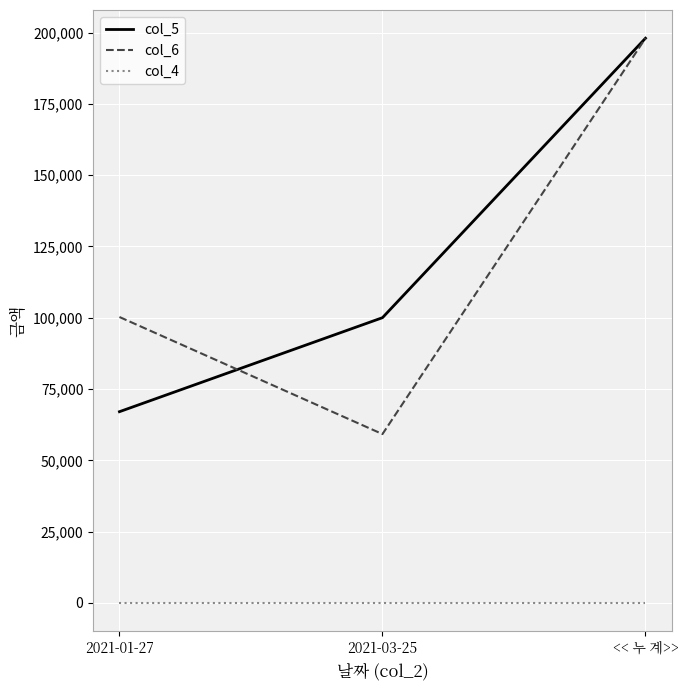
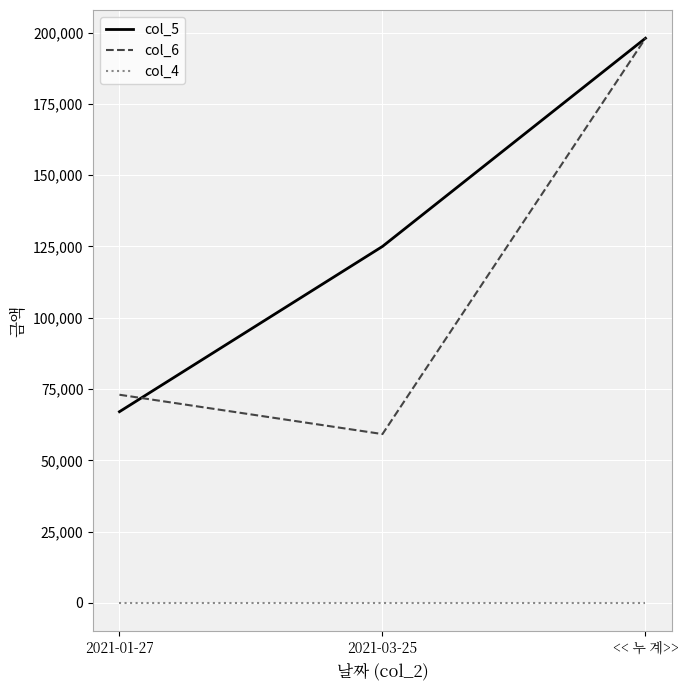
col_6, 2021-01-27: 100,000 -> 73,000
col_5, 2021-03-25: 100,000 -> 125,000
